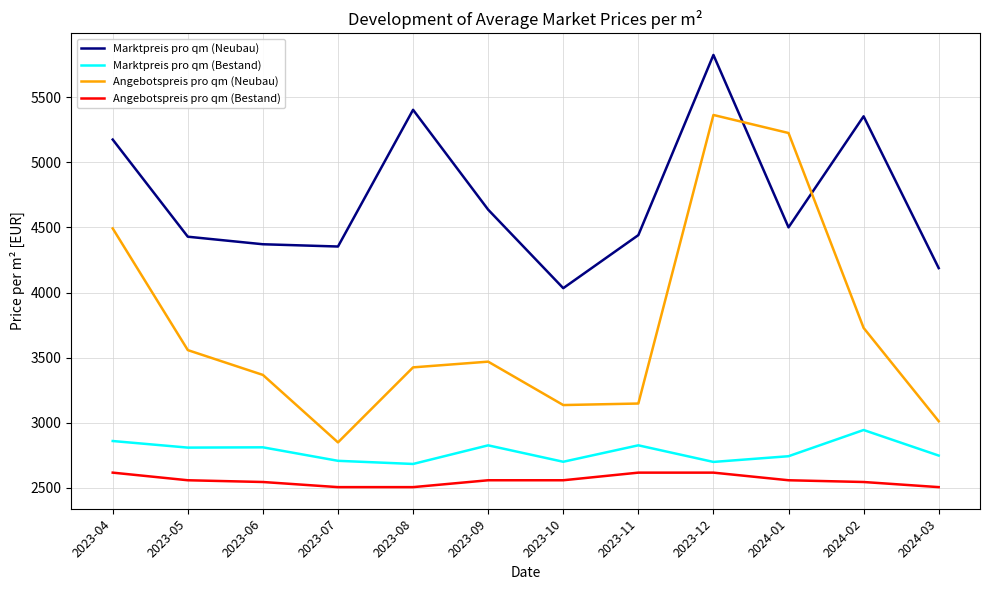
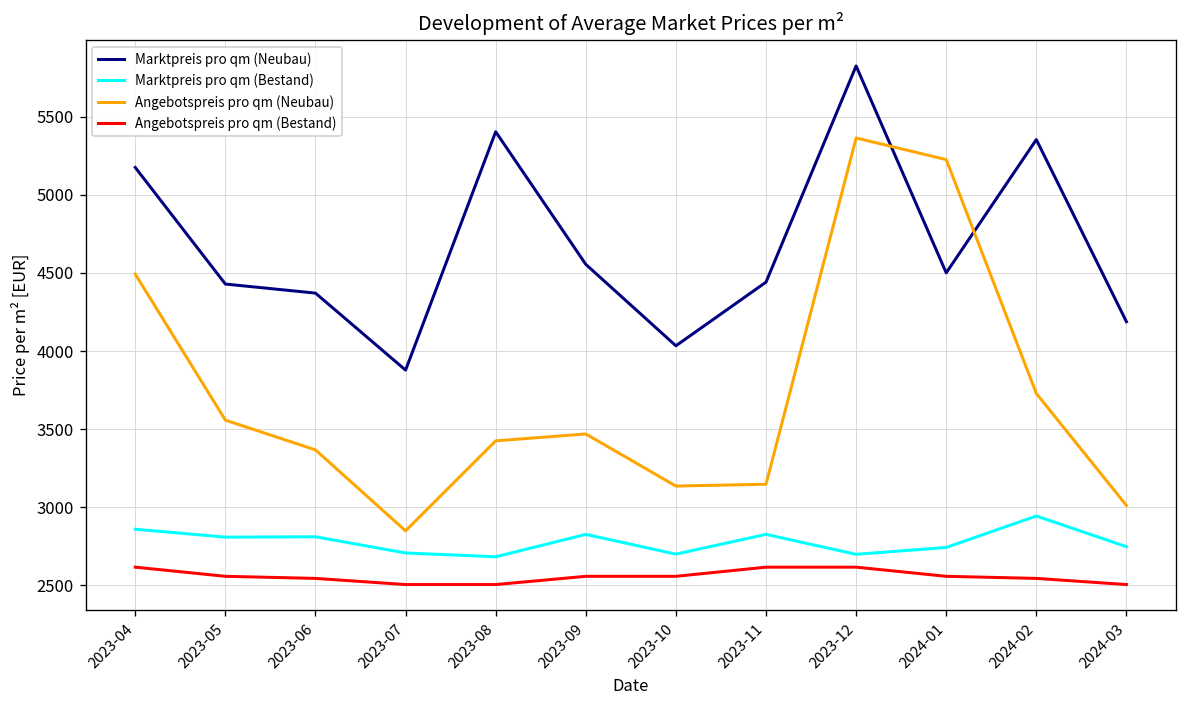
Marktpreis pro qm (Neubau), 2023-07: 4350 -> 3880
Marktpreis pro qm (Neubau), 2023-09: 4640 -> 4550
